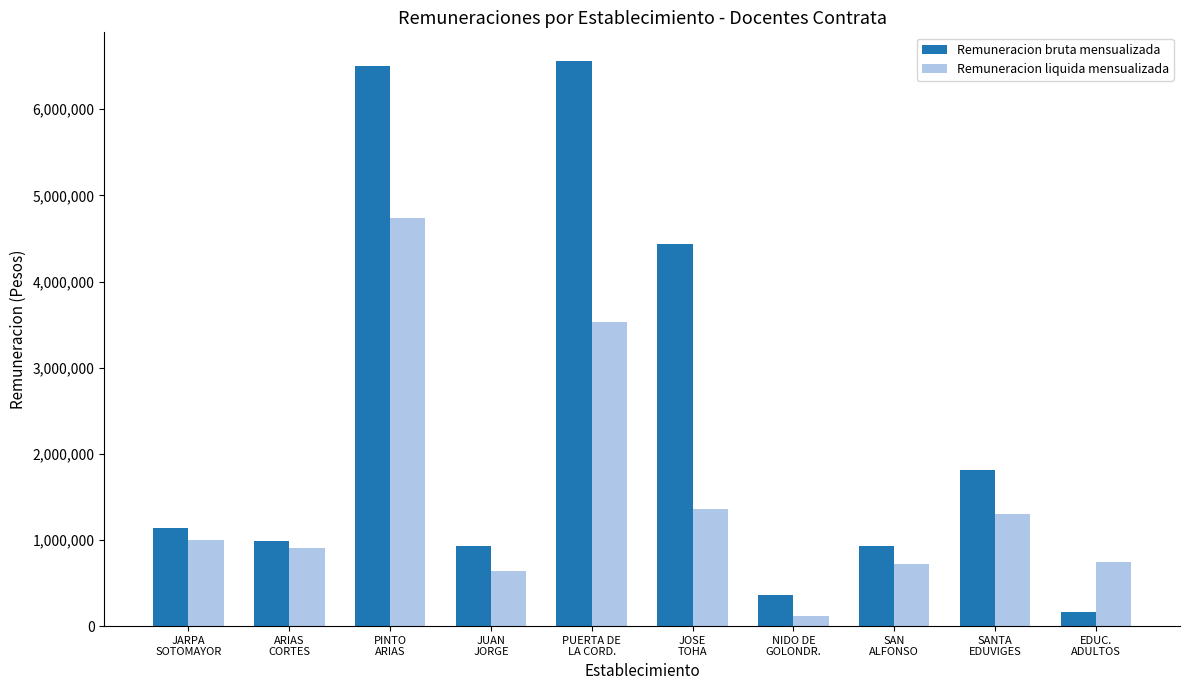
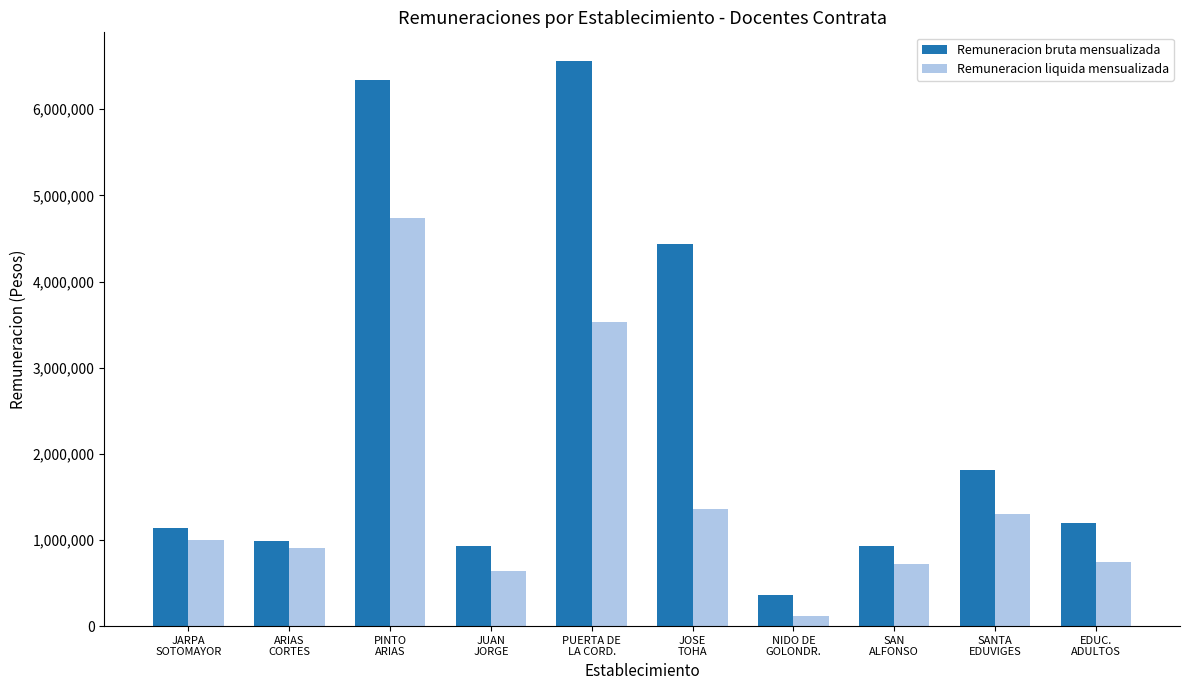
Remuneracion bruta mensualizada, PINTO ARIAS: 6,500,000 -> 6,300,000
Remuneracion bruta mensualizada, EDUC. ADULTOS: 200,000 -> 1,200,000
